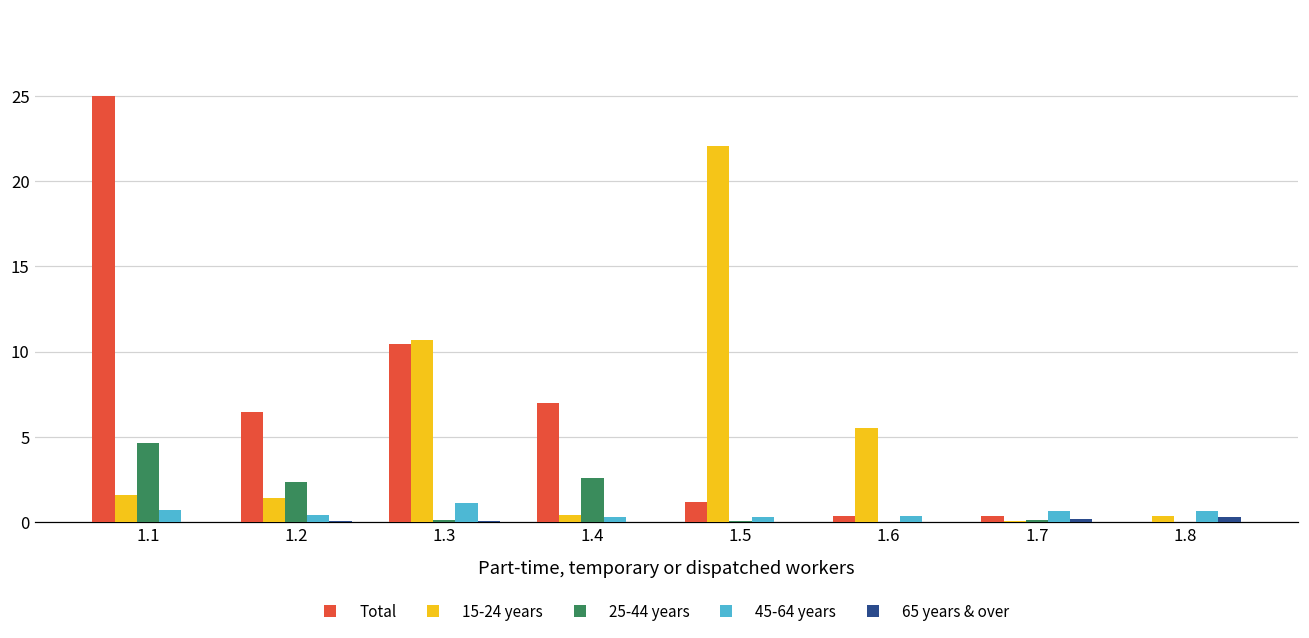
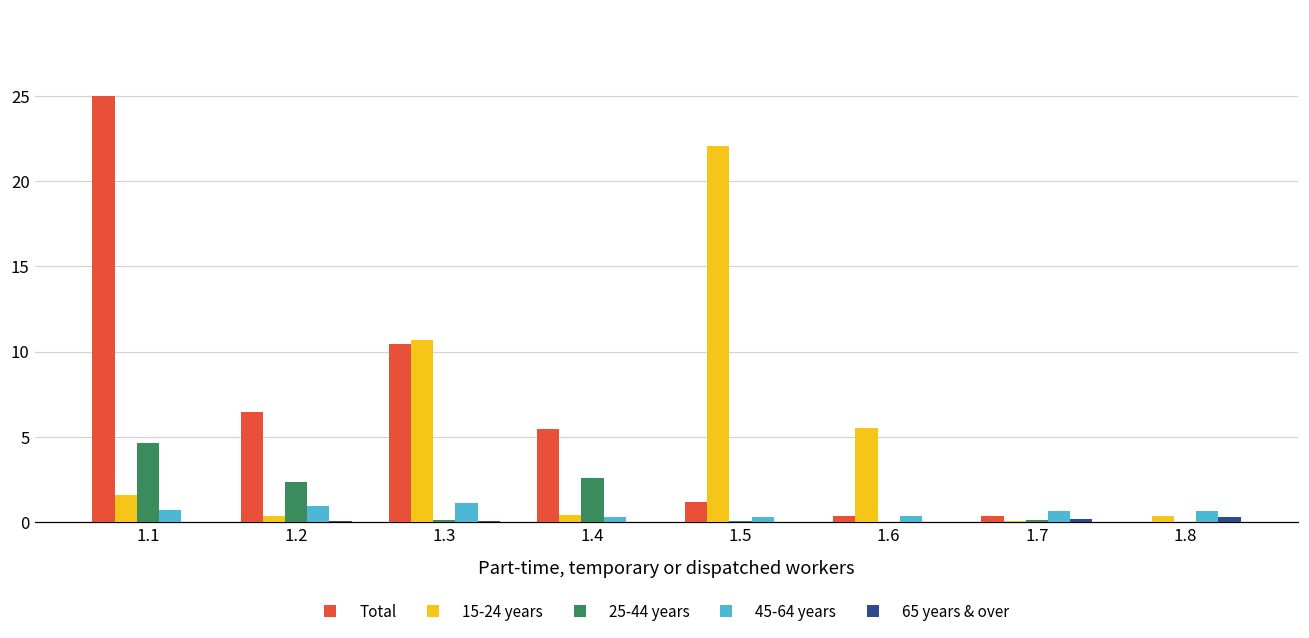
15-24 years, 1.2: 1.4 -> 0.3
45-64 years, 1.2: 0.4 -> 1.0
Total, 1.4: 7.0 -> 5.4
